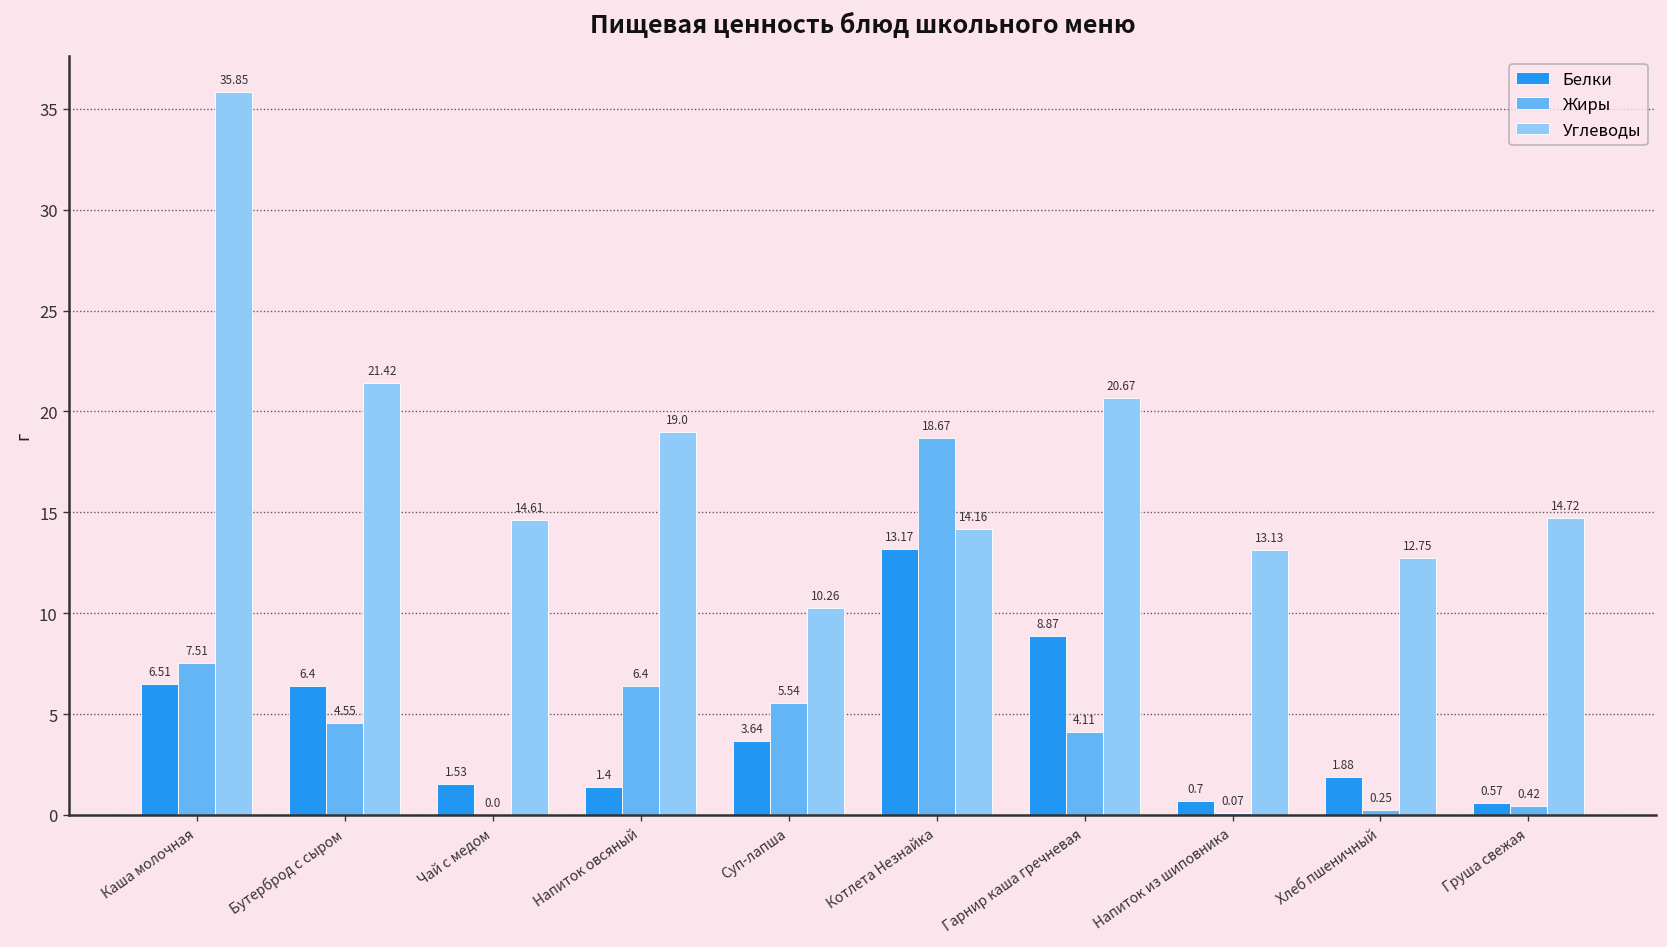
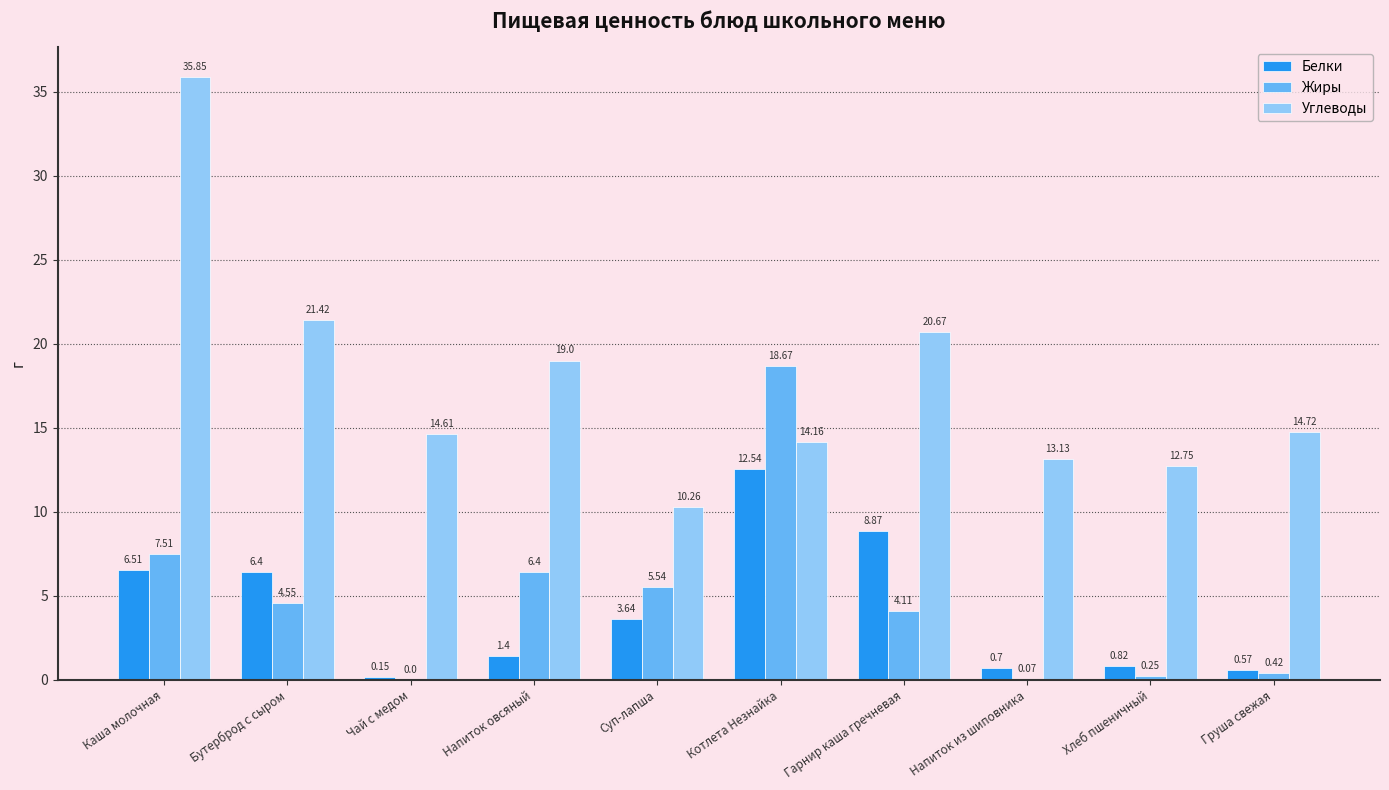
Белки, Чай с медом: 1.53 -> 0.15
Белки, Котлета Незнайка: 13.17 -> 12.54
Белки, Хлеб пшеничный: 1.88 -> 0.82
